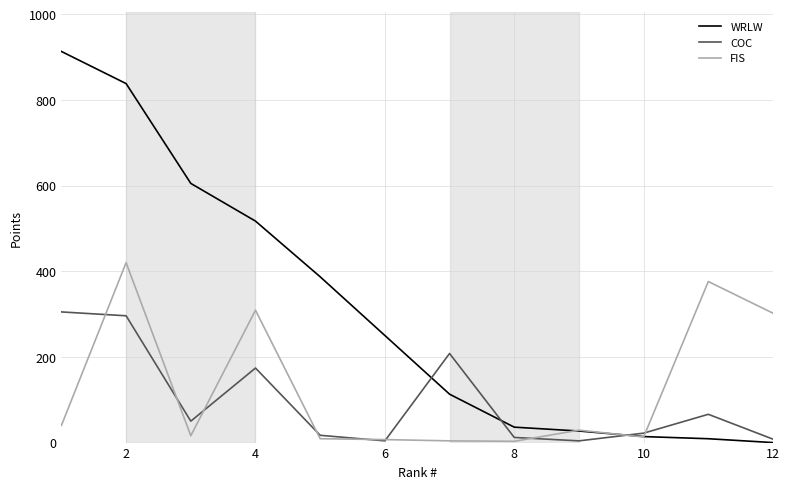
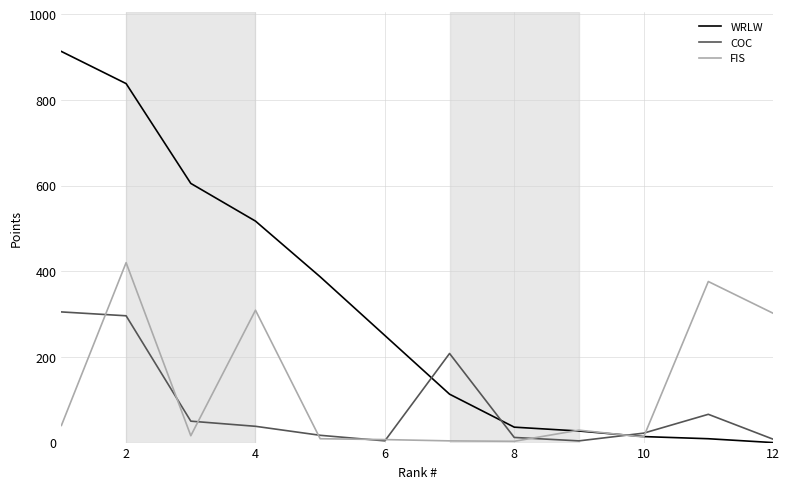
COC, 4: 170 -> 40
